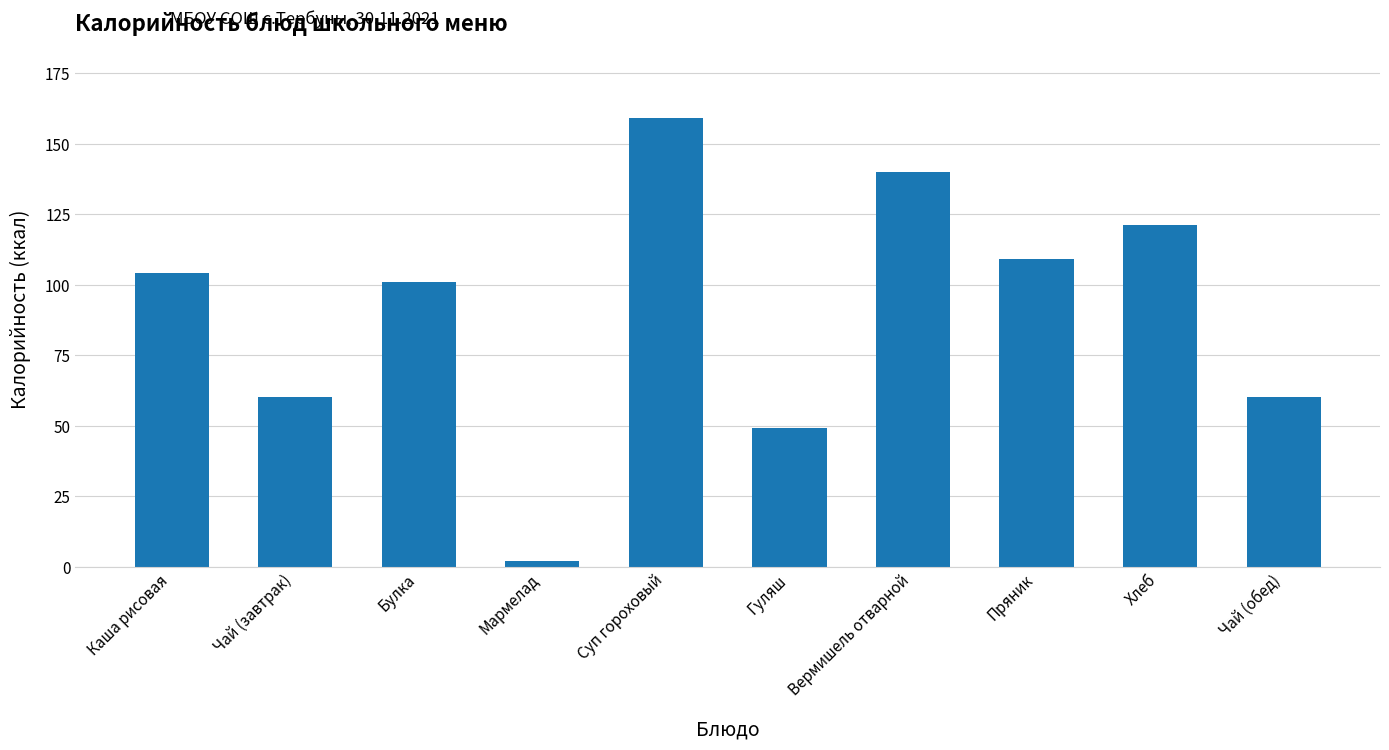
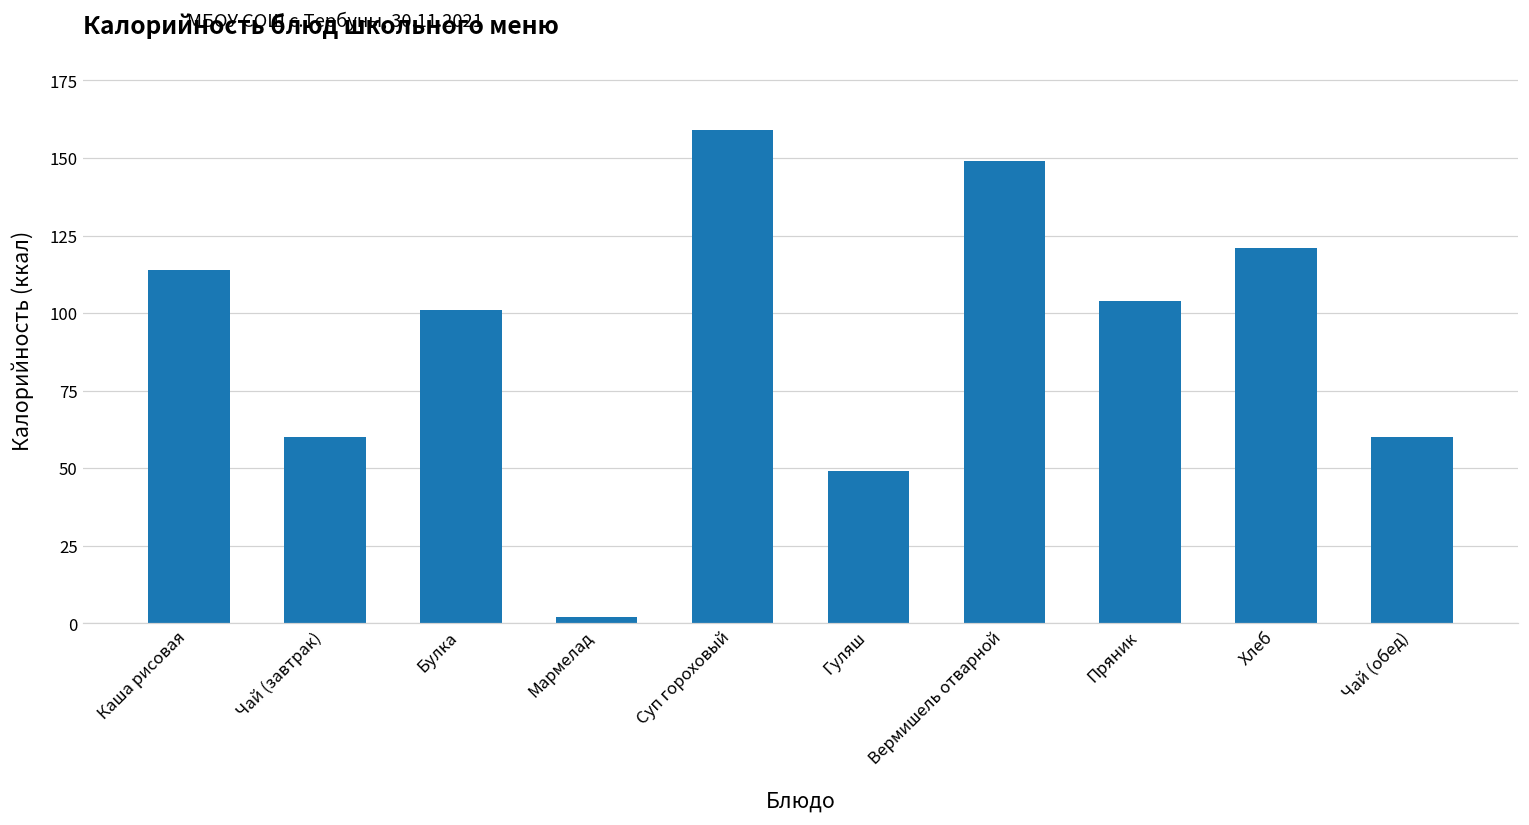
Каша рисовая: 104 -> 114
Вермишель отварной: 140 -> 149
Пряник: 109 -> 104
